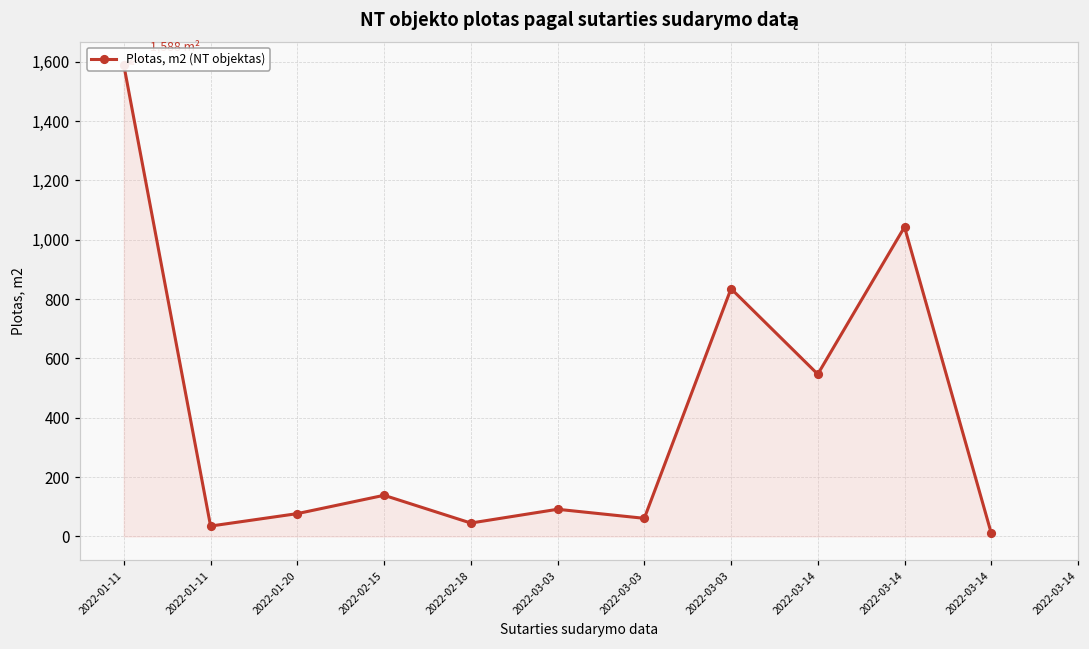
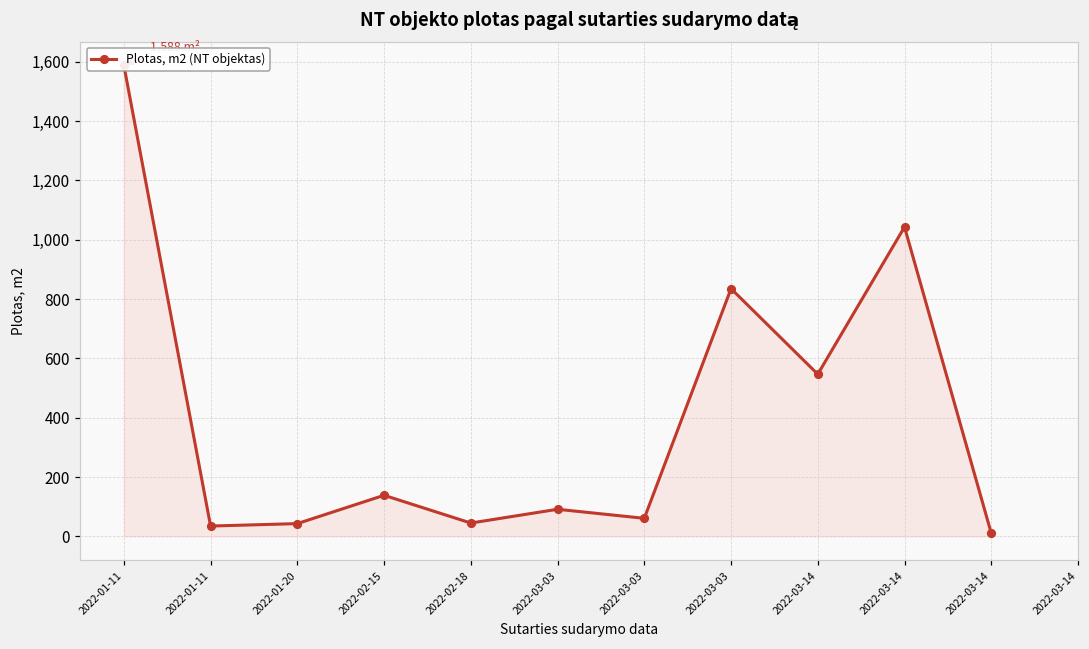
2022-01-20: 80 -> 40
